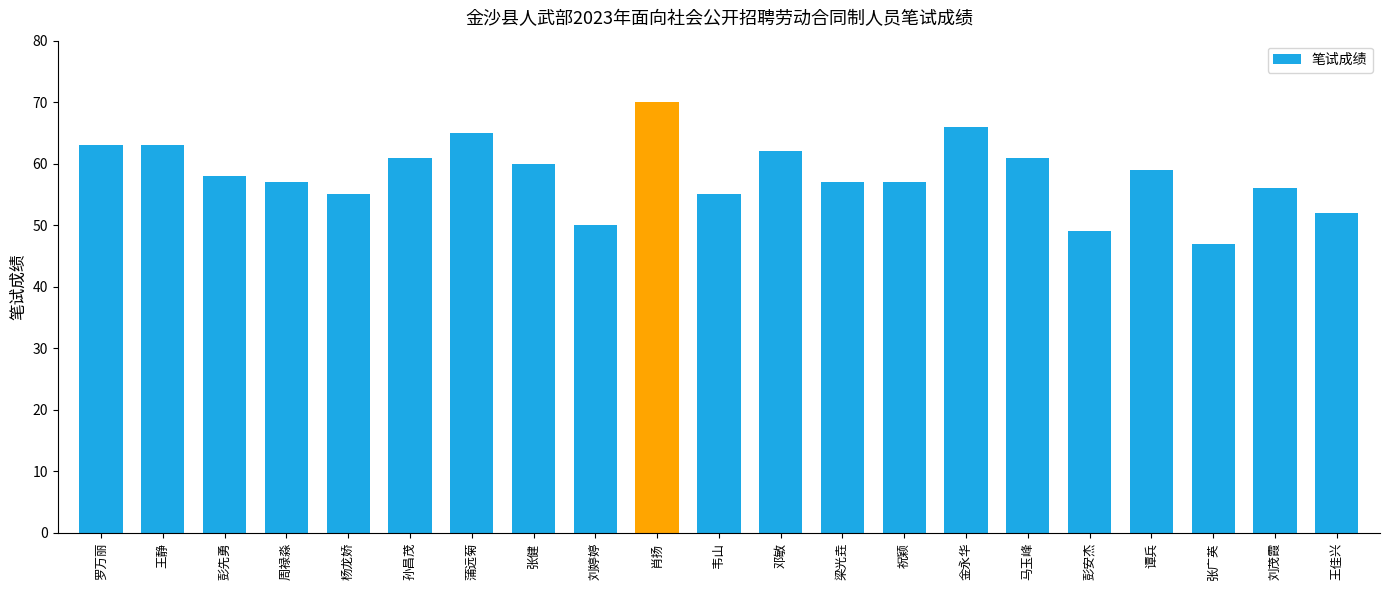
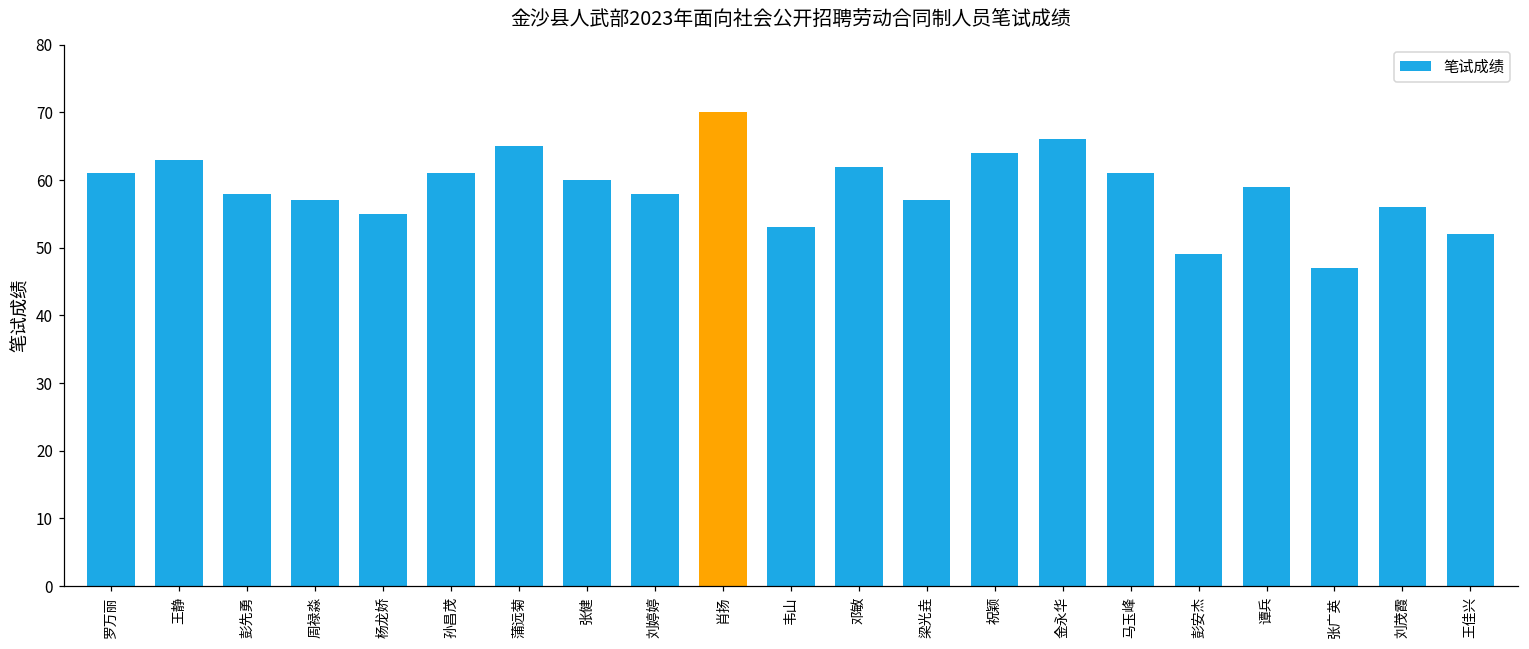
罗万丽: 63 -> 61
刘婷婷: 50 -> 58
韦山: 55 -> 53
祝颖: 57 -> 64
